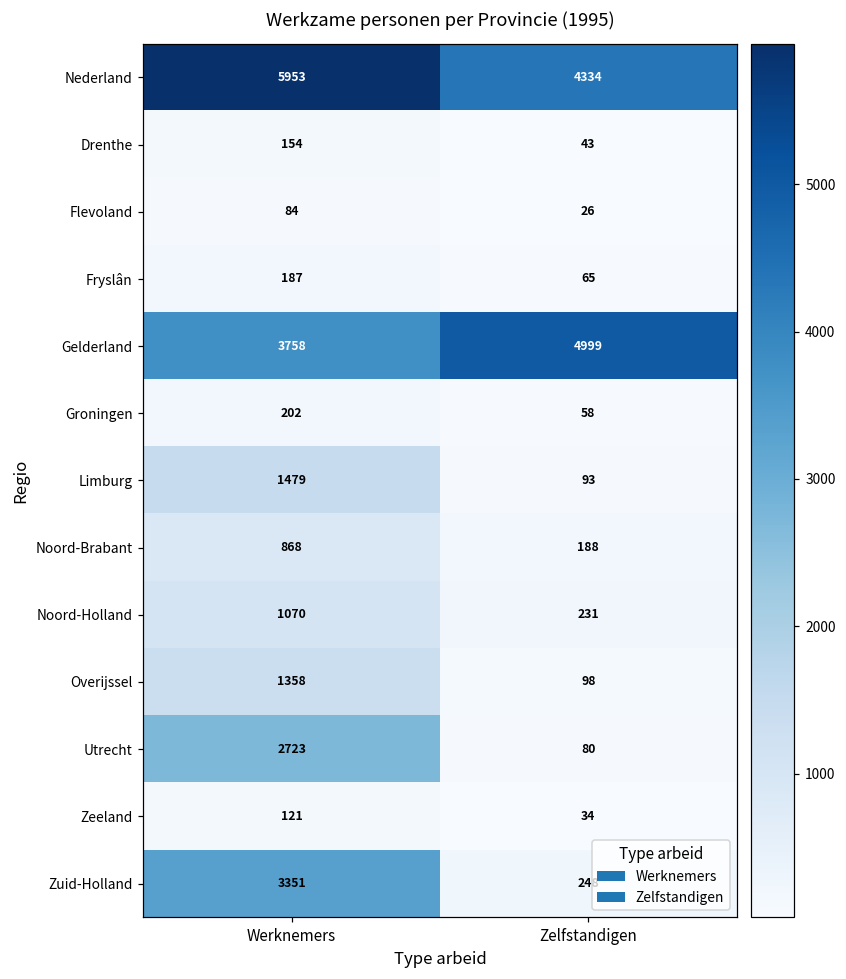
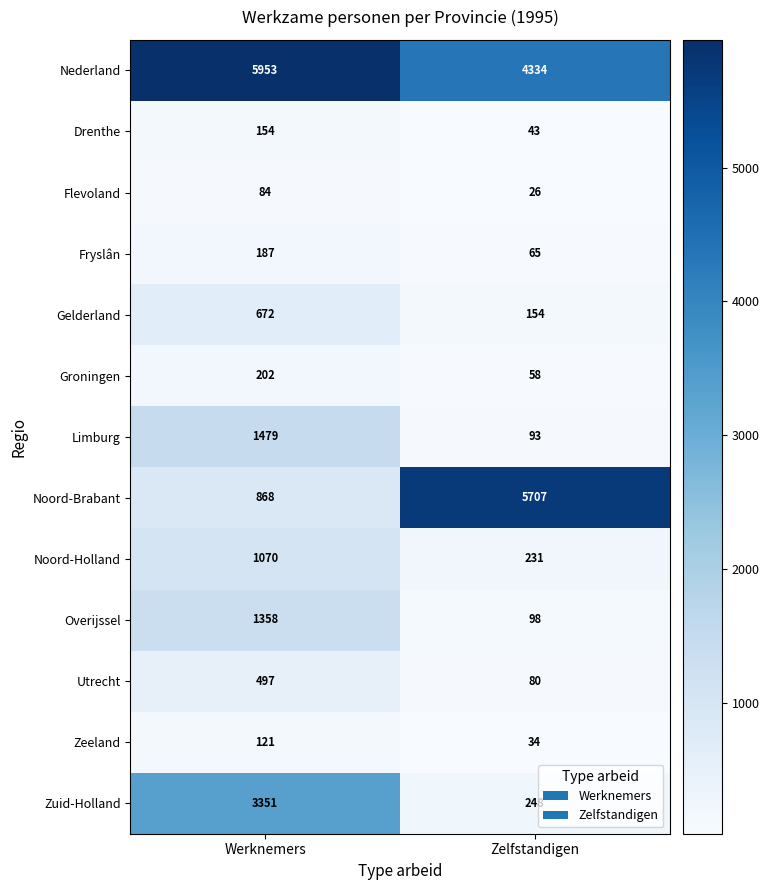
Gelderland, Werknemers: 3758 -> 672
Gelderland, Zelfstandigen: 4999 -> 154
Noord-Brabant, Zelfstandigen: 188 -> 5707
Utrecht, Werknemers: 2723 -> 497
